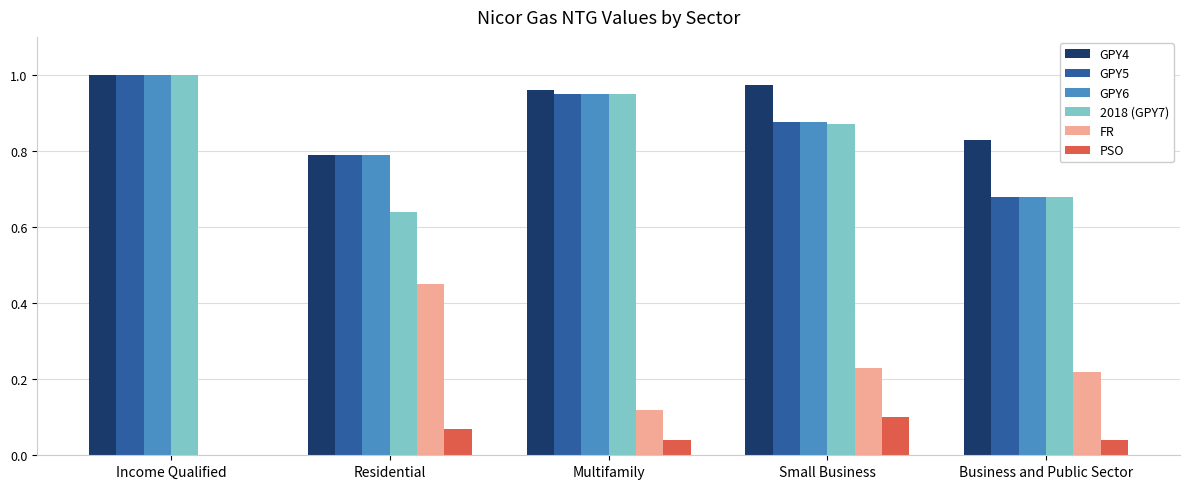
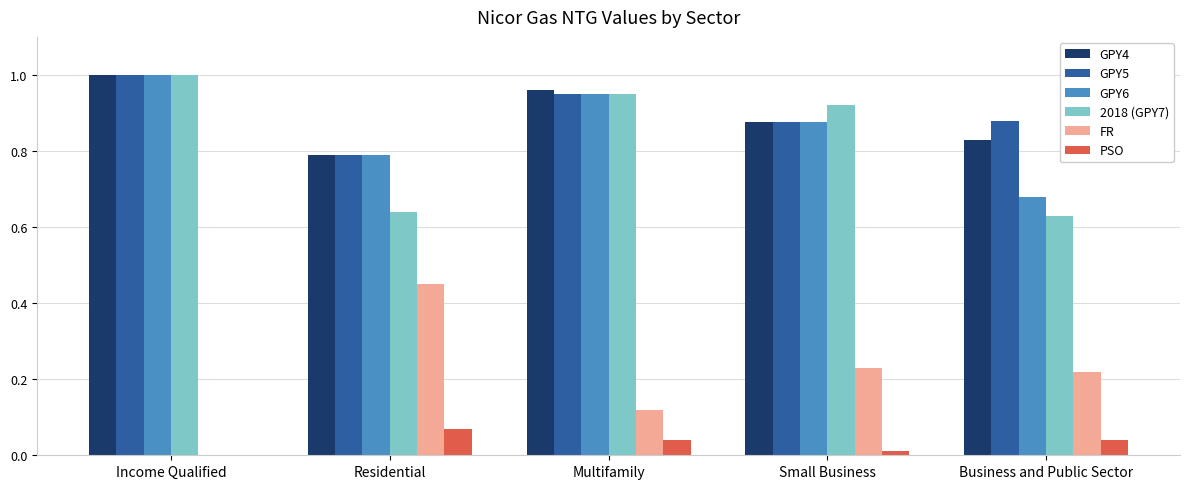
GPY4, Small Business: 0.97 -> 0.88
2018 (GPY7), Small Business: 0.87 -> 0.92
PSO, Small Business: 0.10 -> 0.01
GPY5, Business and Public Sector: 0.68 -> 0.88
2018 (GPY7), Business and Public Sector: 0.68 -> 0.63
